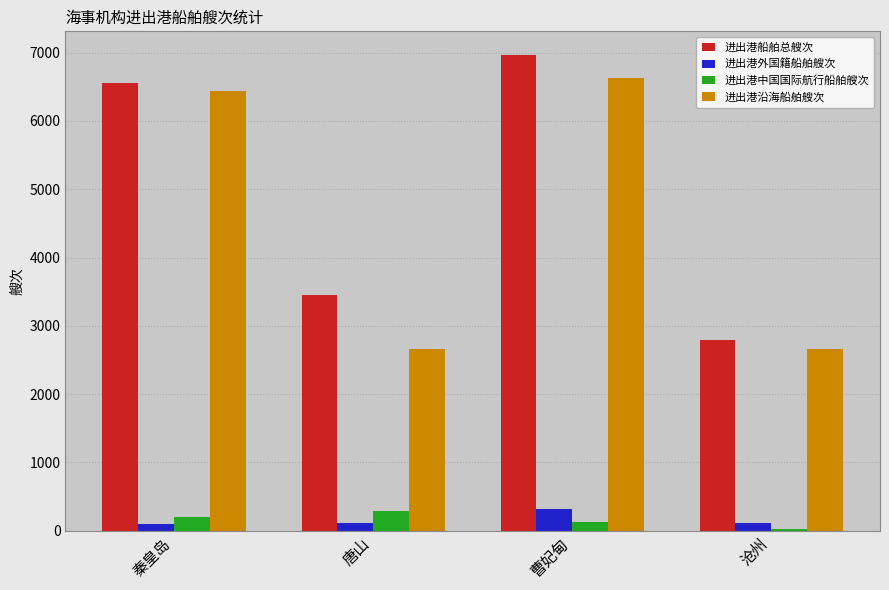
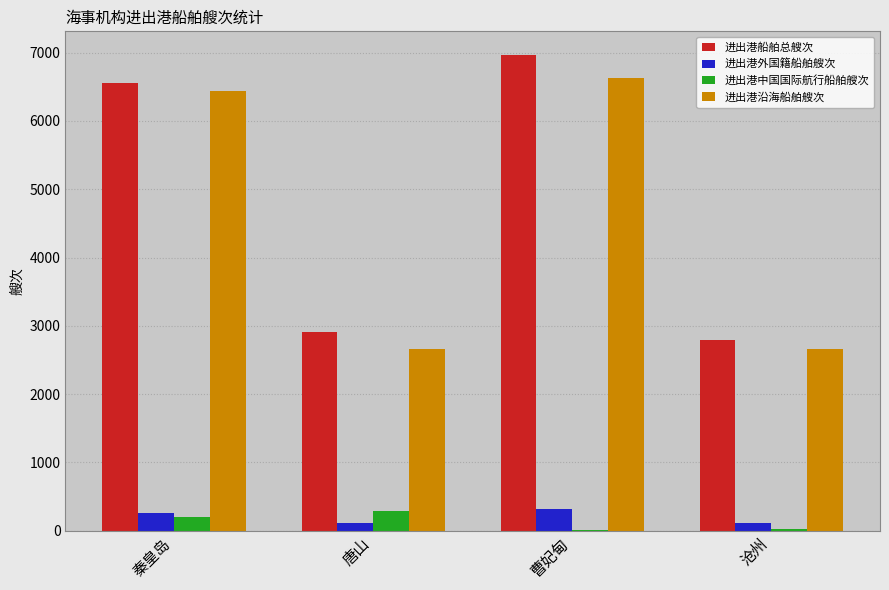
进出港外国籍船舶艘次, 秦皇岛: 100 -> 300
进出港船舶总艘次, 唐山: 3500 -> 2900
进出港中国国际航行船舶艘次, 曹妃甸: 100 -> 0
